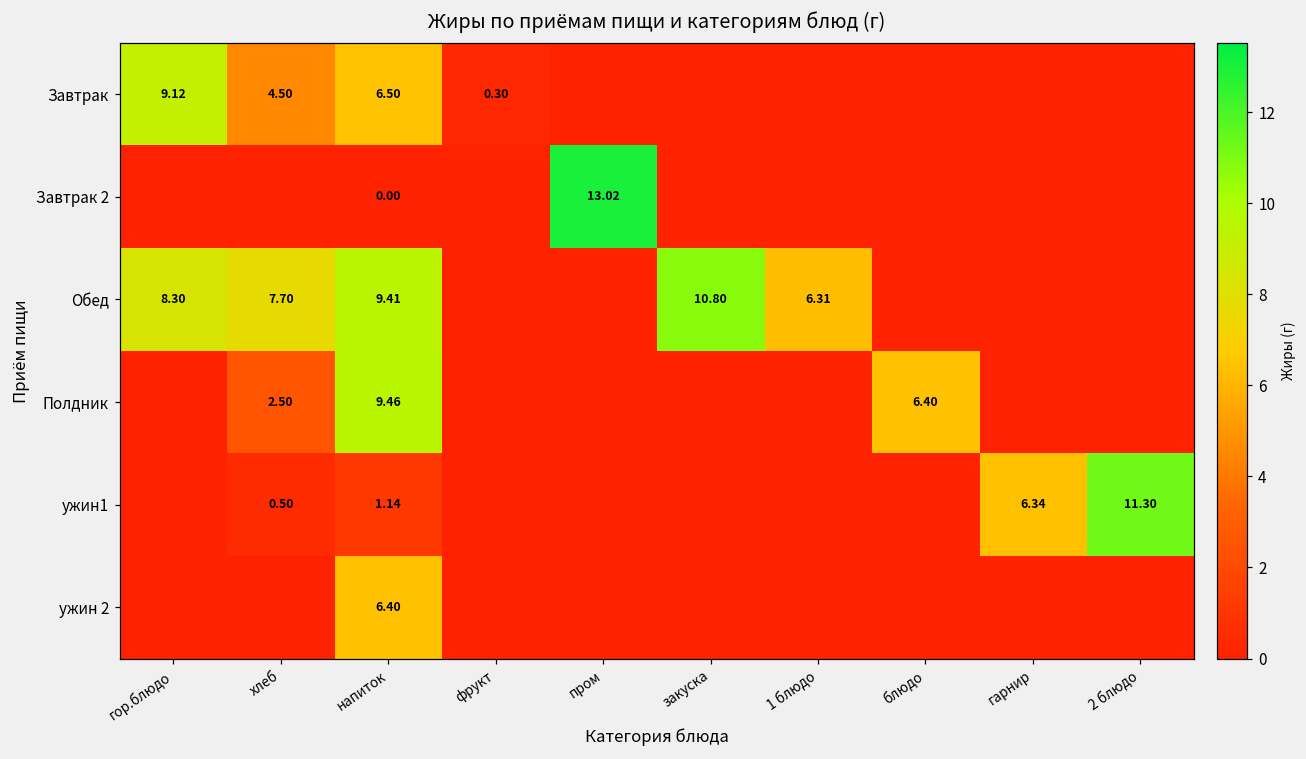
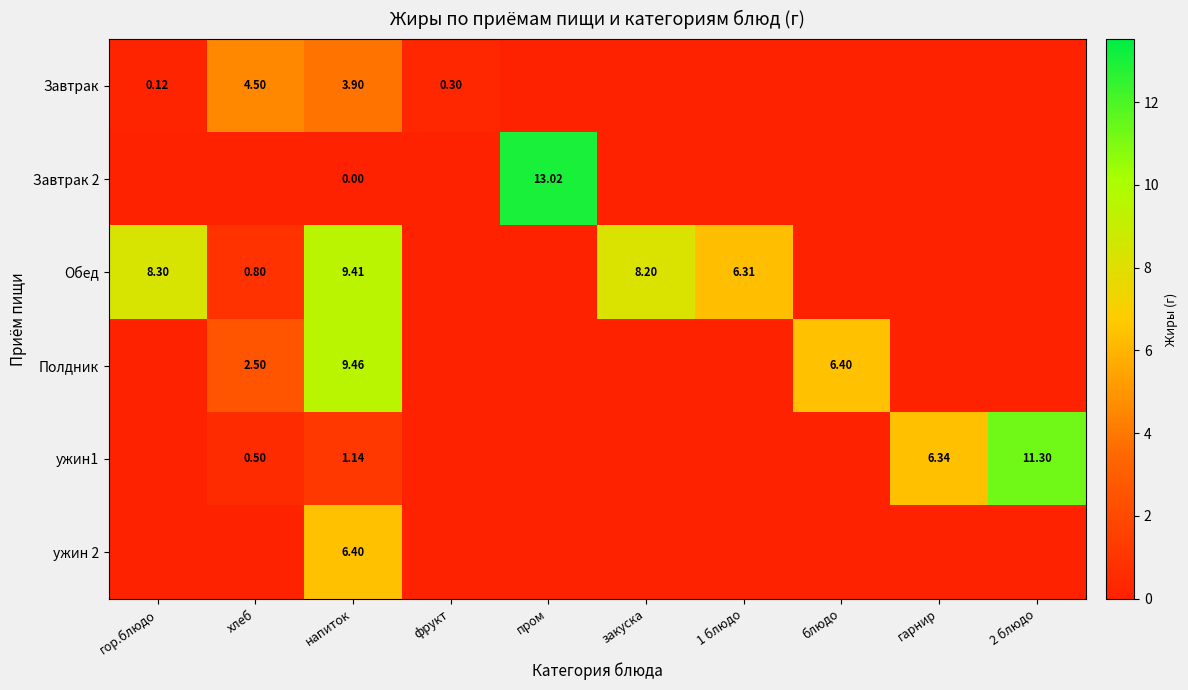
Завтрак, гор.блюдо: 9.12 -> 0.12
Завтрак, напиток: 6.50 -> 3.90
Обед, хлеб: 7.70 -> 0.80
Обед, закуска: 10.80 -> 8.20
